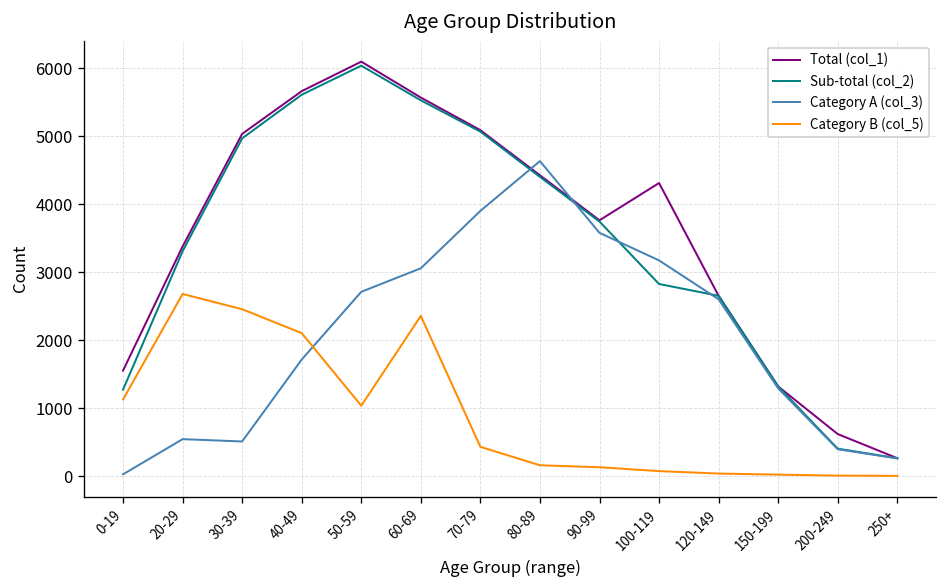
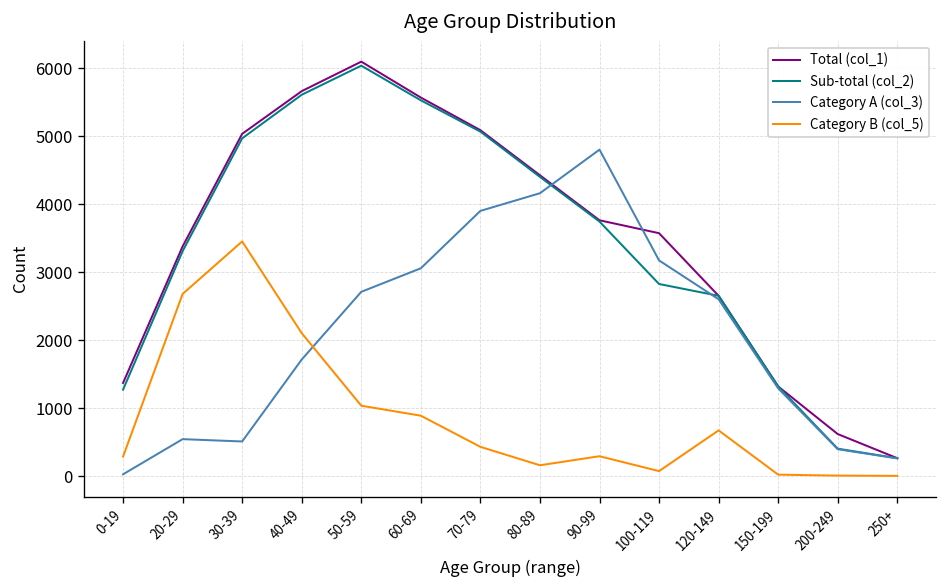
Total (col_1), 0-19: 1600 -> 1400
Category B (col_5), 0-19: 1100 -> 300
Category B (col_5), 30-39: 2500 -> 3500
Category B (col_5), 60-69: 2400 -> 900
Category A (col_3), 80-89: 4600 -> 4200
Category A (col_3), 90-99: 3600 -> 4800
Category B (col_5), 90-99: 100 -> 300
Total (col_1), 100-119: 4300 -> 3600
Category B (col_5), 120-149: 0 -> 700
